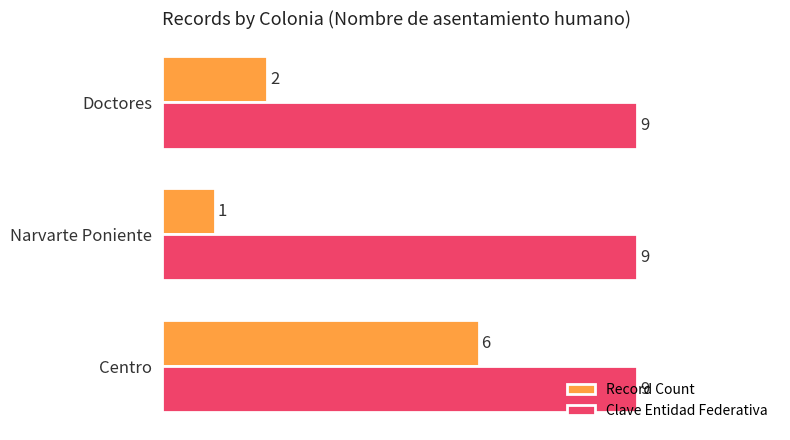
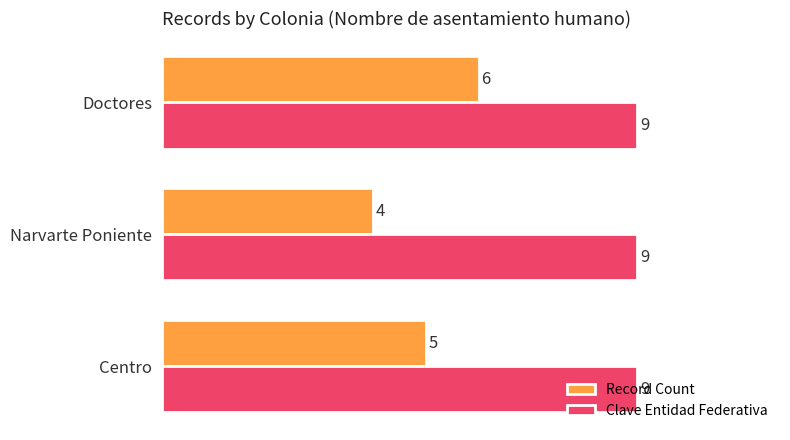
Record Count, Doctores: 2 -> 6
Record Count, Narvarte Poniente: 1 -> 4
Record Count, Centro: 6 -> 5
